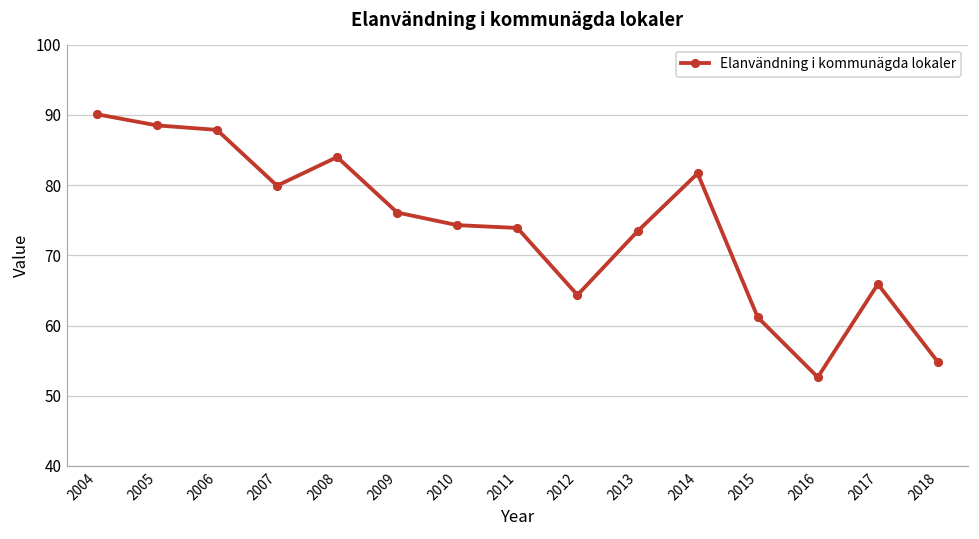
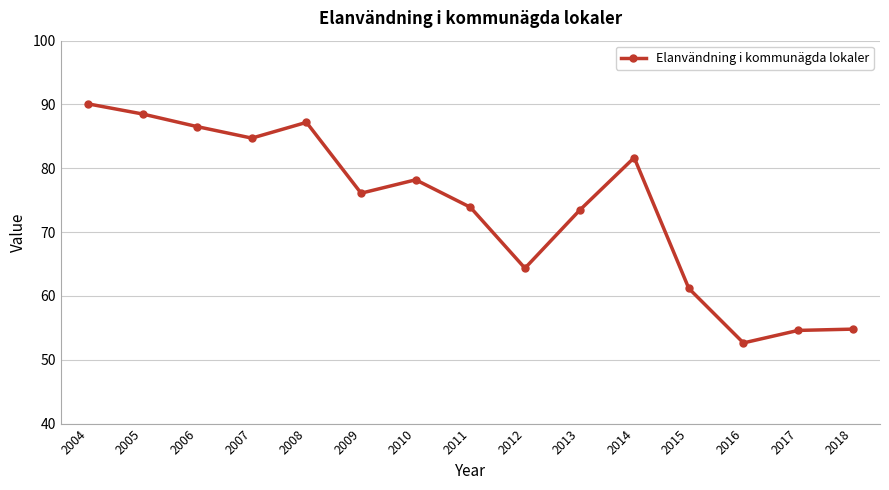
2006: 88 -> 87
2007: 80 -> 85
2008: 84 -> 87
2010: 74 -> 78
2017: 66 -> 55
